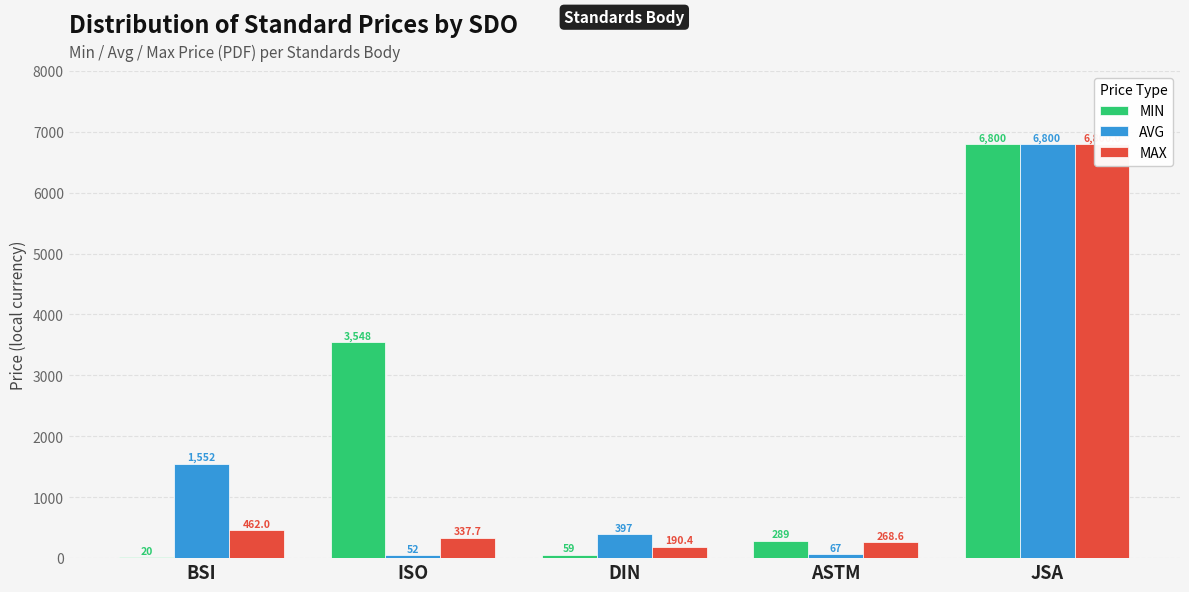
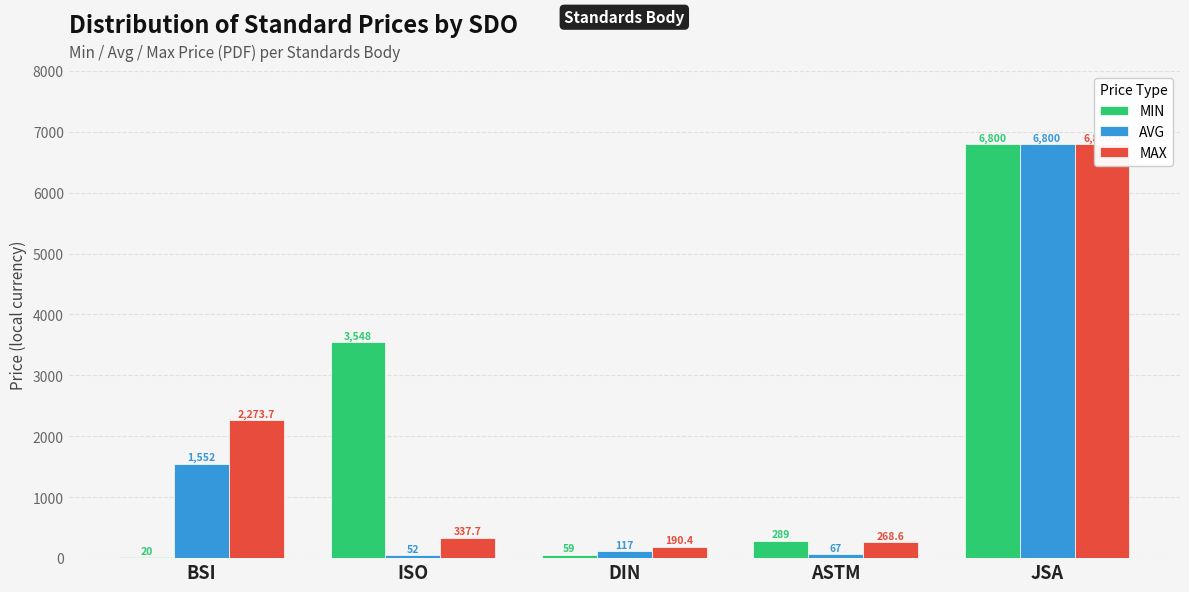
MAX, BSI: 462.0 -> 2,273.7
AVG, DIN: 397 -> 117
